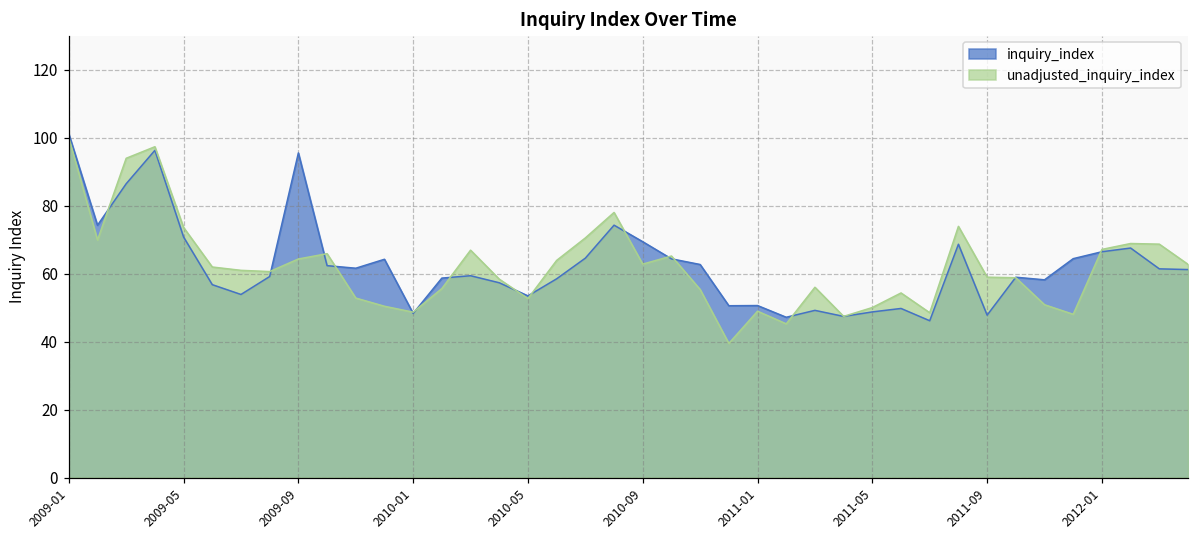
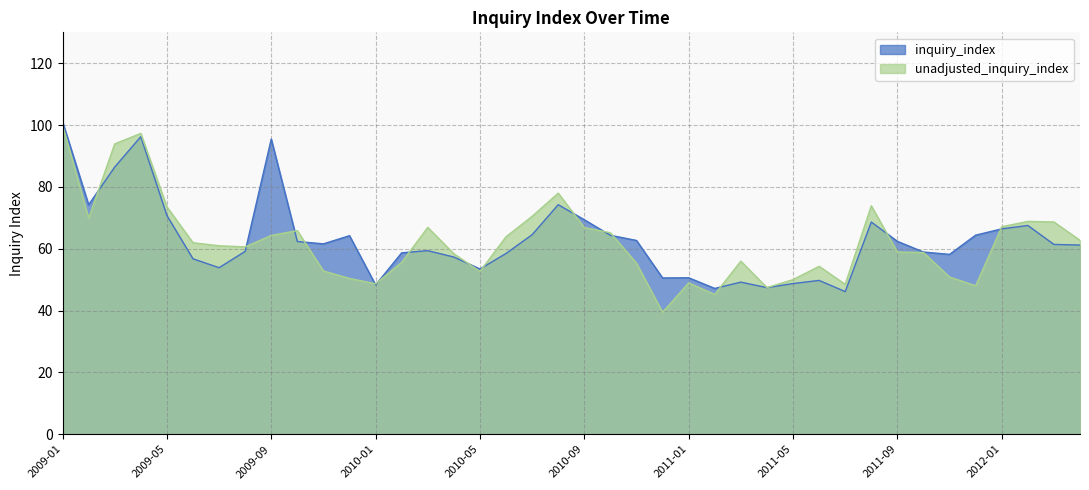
unadjusted_inquiry_index, 2010-09: 63 -> 67
inquiry_index, 2011-09: 48 -> 62
